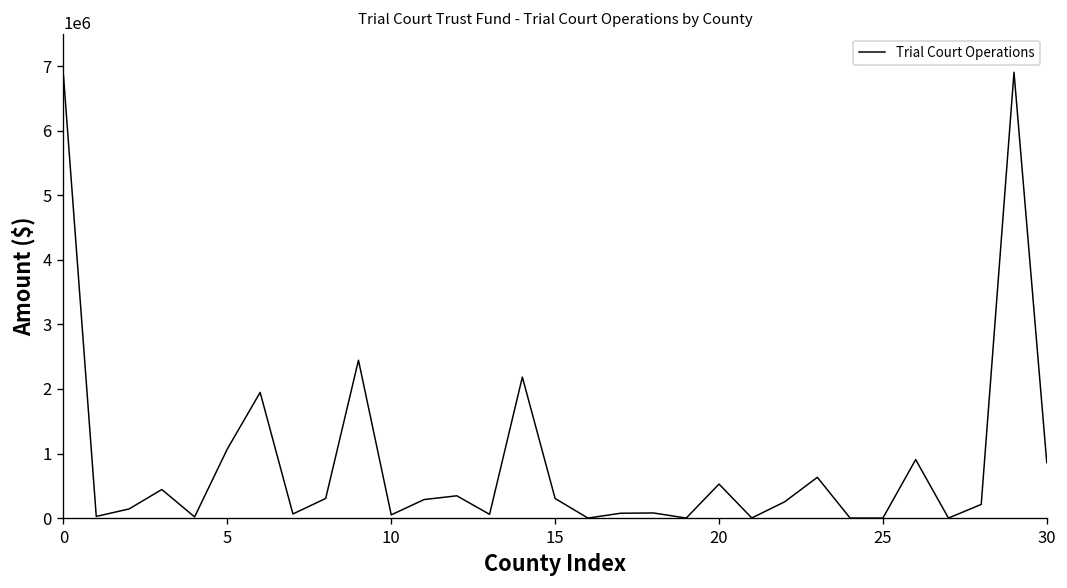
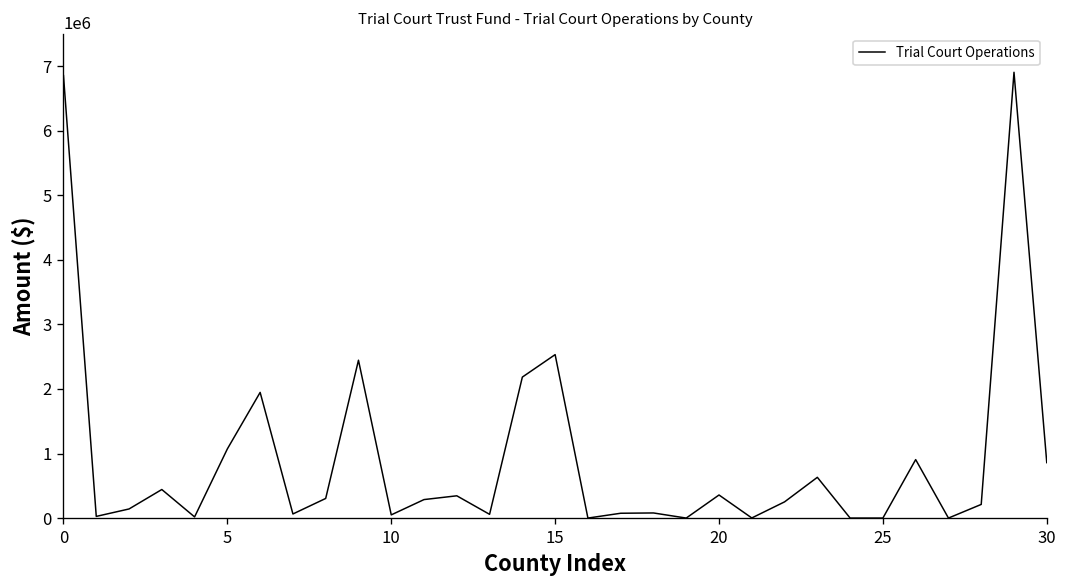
15: 300000 -> 2500000
20: 500000 -> 400000
